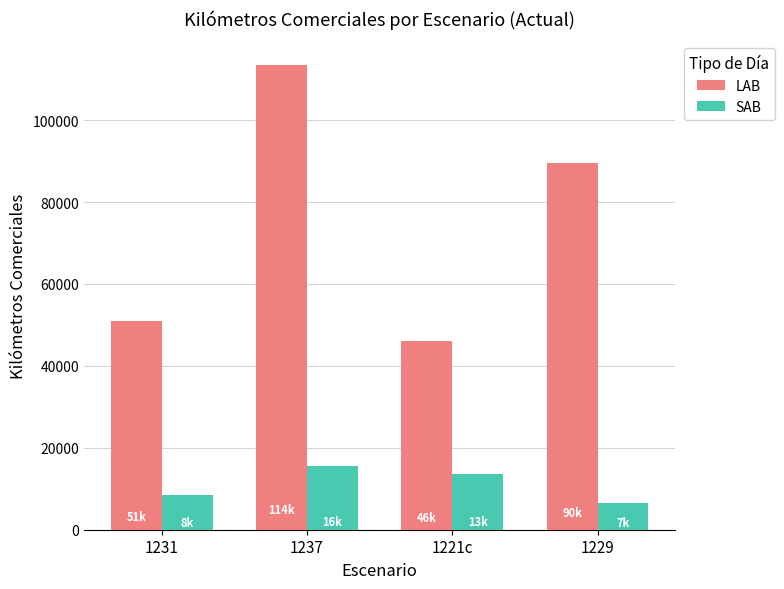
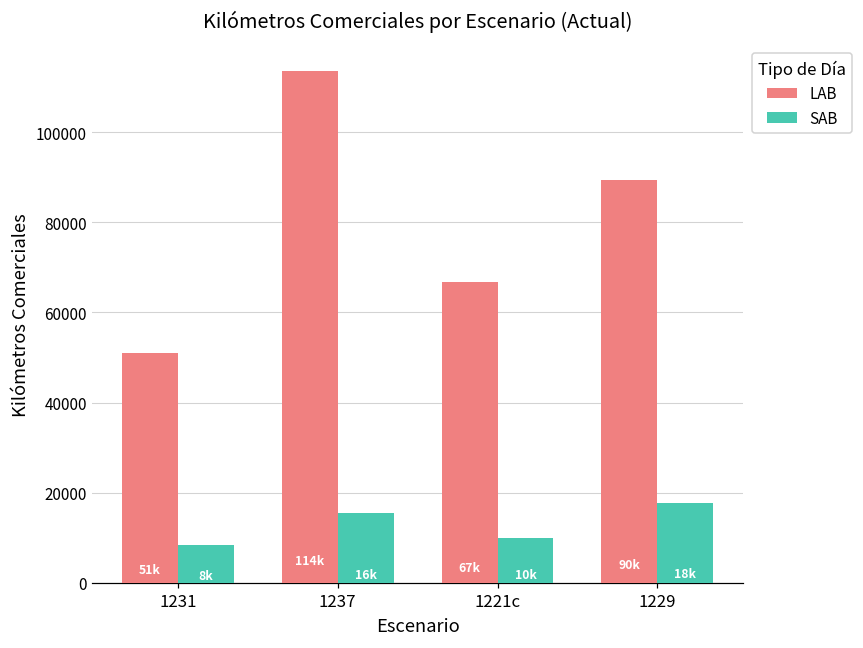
LAB, 1221c: 46k -> 67k
SAB, 1221c: 13k -> 10k
SAB, 1229: 7k -> 18k
